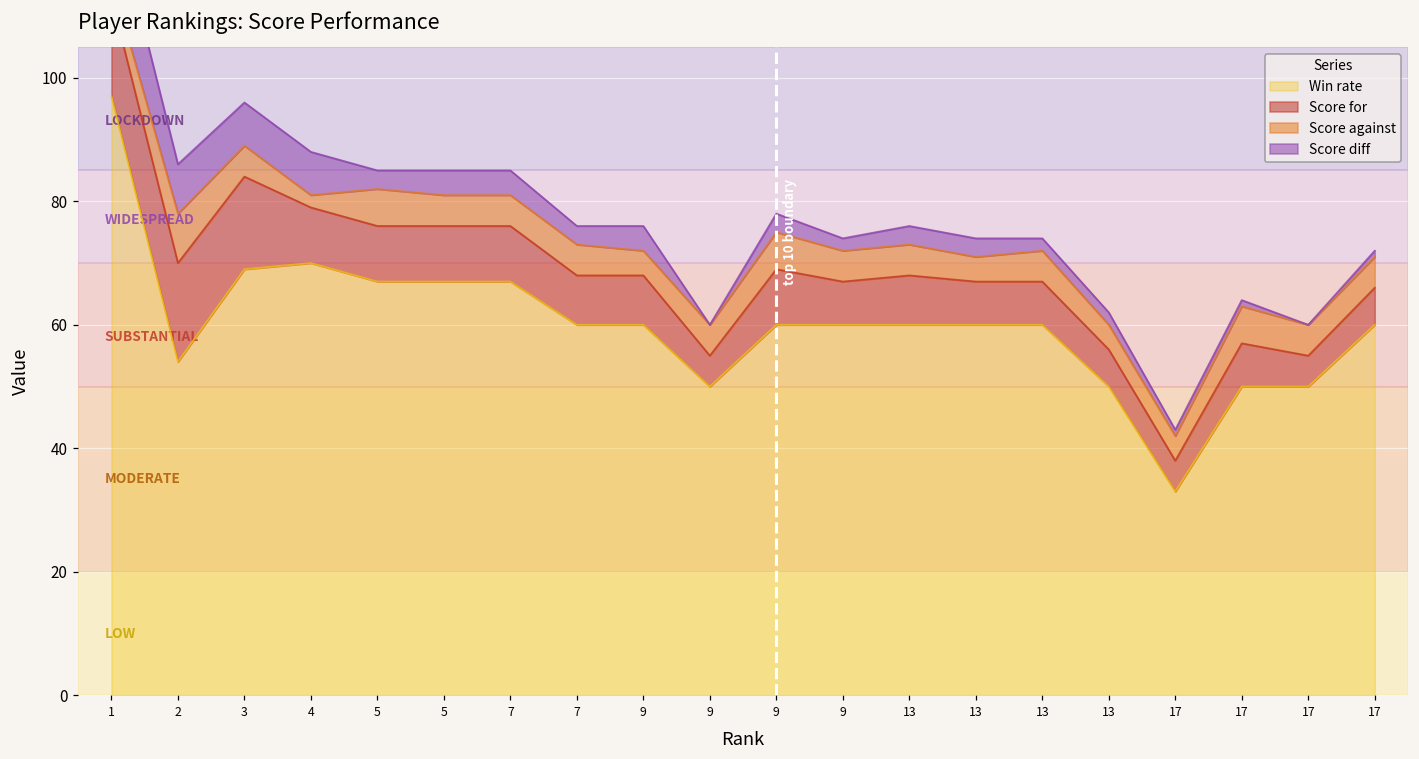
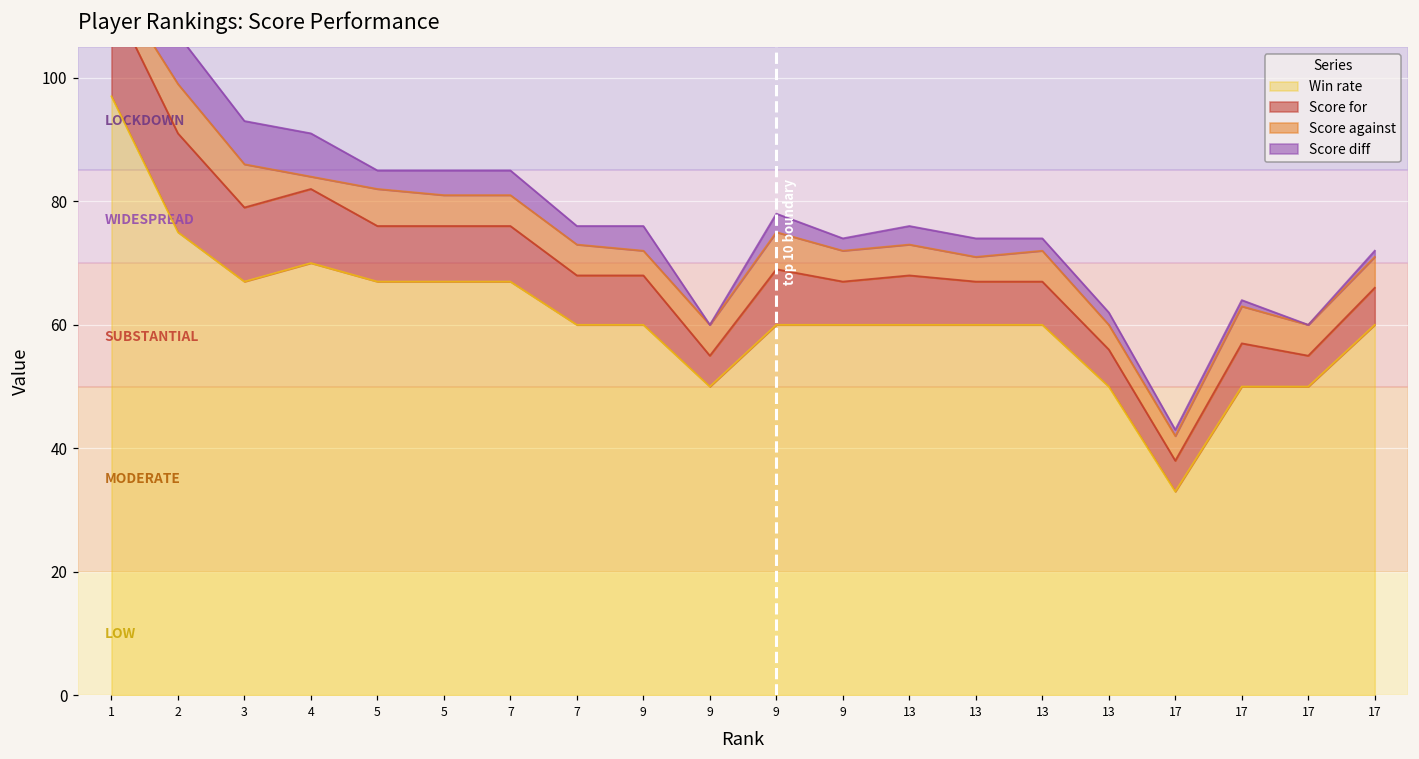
Win rate, 2: 54 -> 75
Win rate, 3: 69 -> 67
Score for, 3: 15 -> 12
Score against, 3: 5 -> 7
Score for, 4: 9 -> 12
